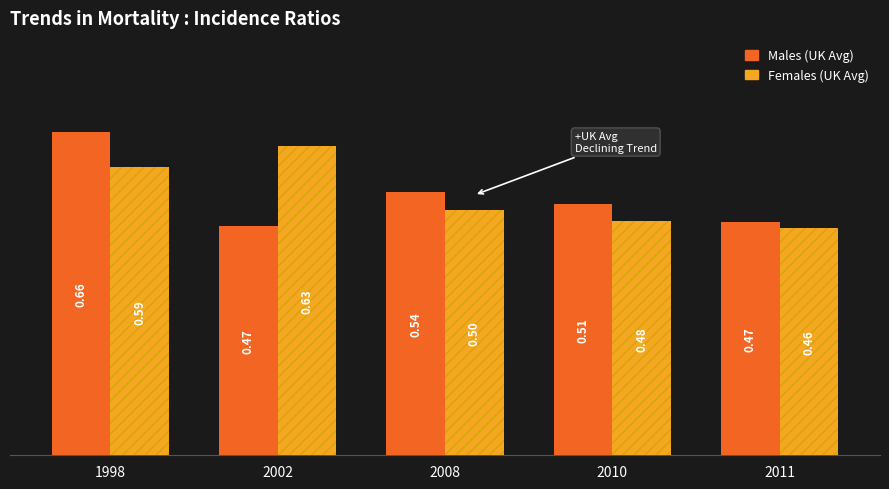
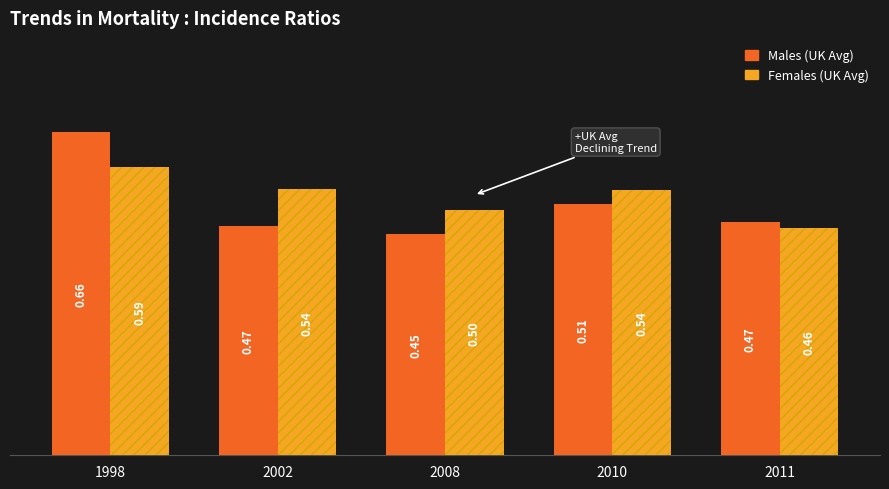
Females (UK Avg), 2002: 0.63 -> 0.54
Males (UK Avg), 2008: 0.54 -> 0.45
Females (UK Avg), 2010: 0.48 -> 0.54
